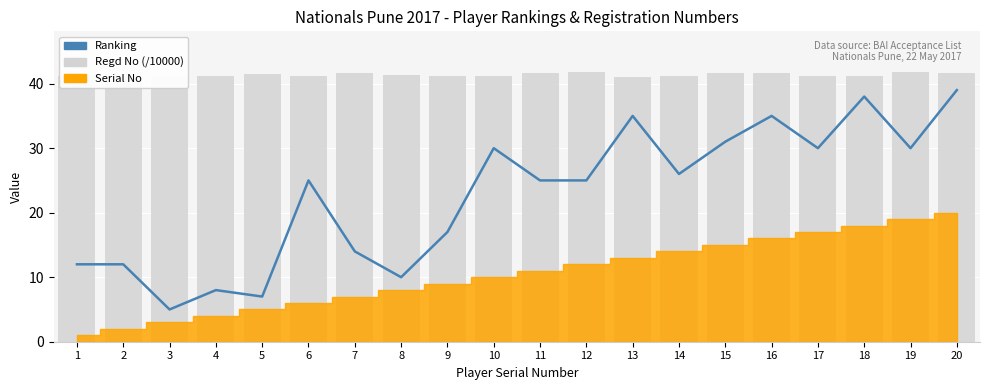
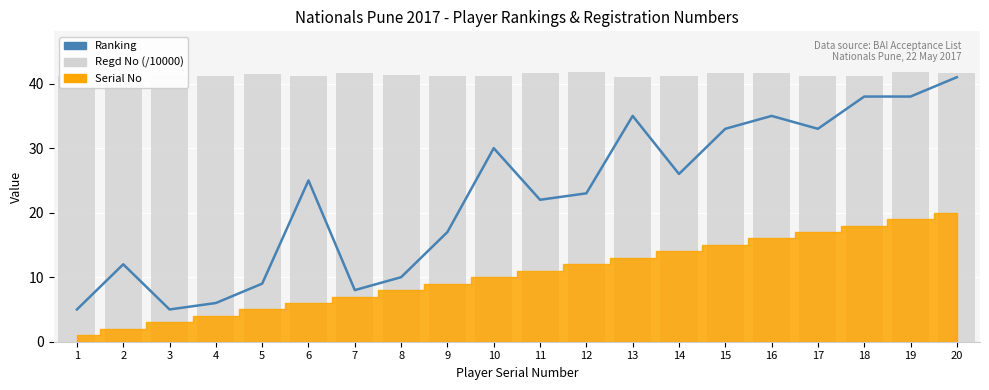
Ranking, 1: 12 -> 5
Ranking, 4: 8 -> 6
Ranking, 5: 7 -> 9
Ranking, 7: 14 -> 8
Ranking, 11: 25 -> 22
Ranking, 12: 25 -> 23
Ranking, 15: 31 -> 33
Ranking, 17: 30 -> 33
Ranking, 19: 30 -> 38
Ranking, 20: 39 -> 41
